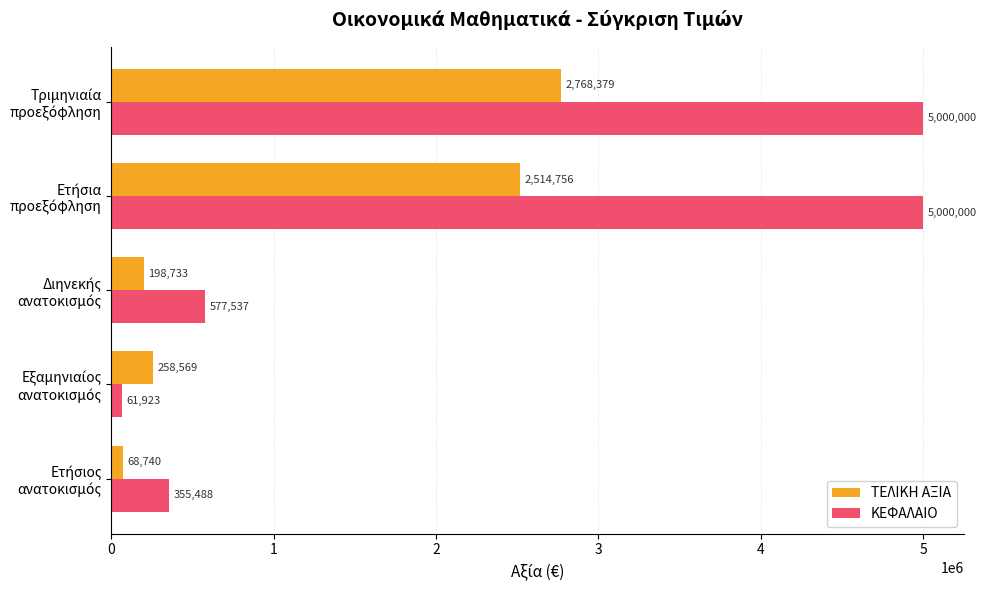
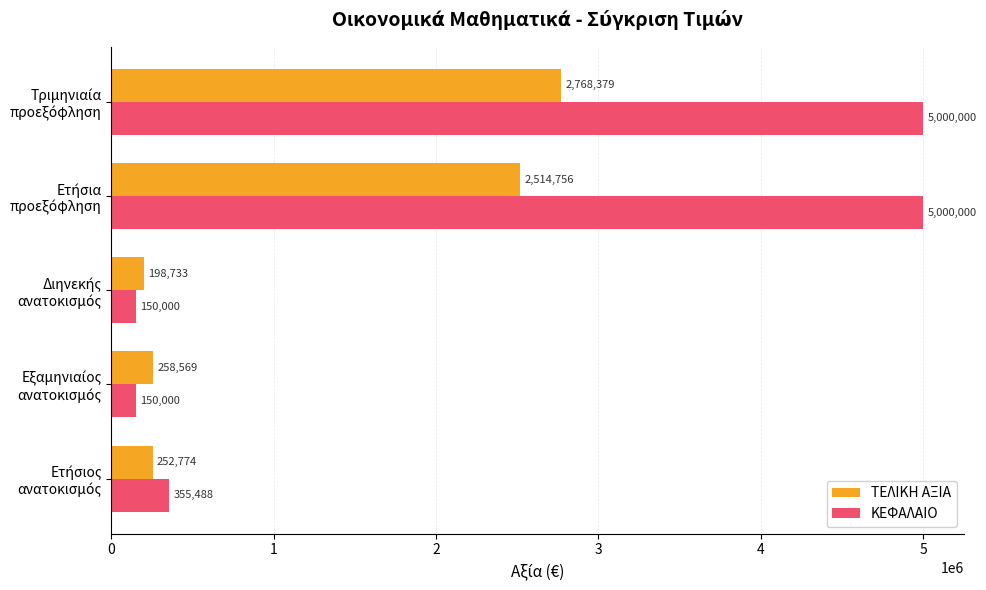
ΚΕΦΑΛΑΙΟ, Διηνεκής ανατοκισμός: 577,537 -> 150,000
ΚΕΦΑΛΑΙΟ, Εξαμηνιαίος ανατοκισμός: 61,923 -> 150,000
ΤΕΛΙΚΗ ΑΞΙΑ, Ετήσιος ανατοκισμός: 68,740 -> 252,774
